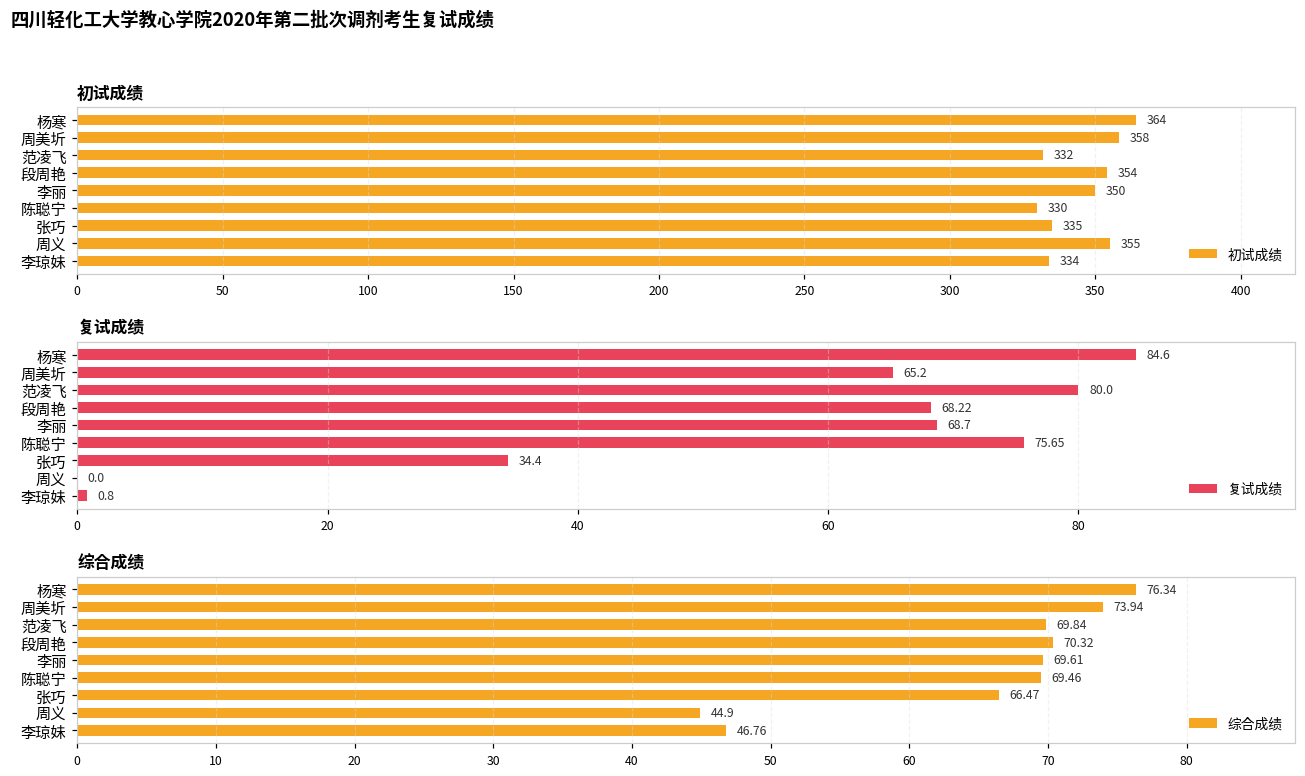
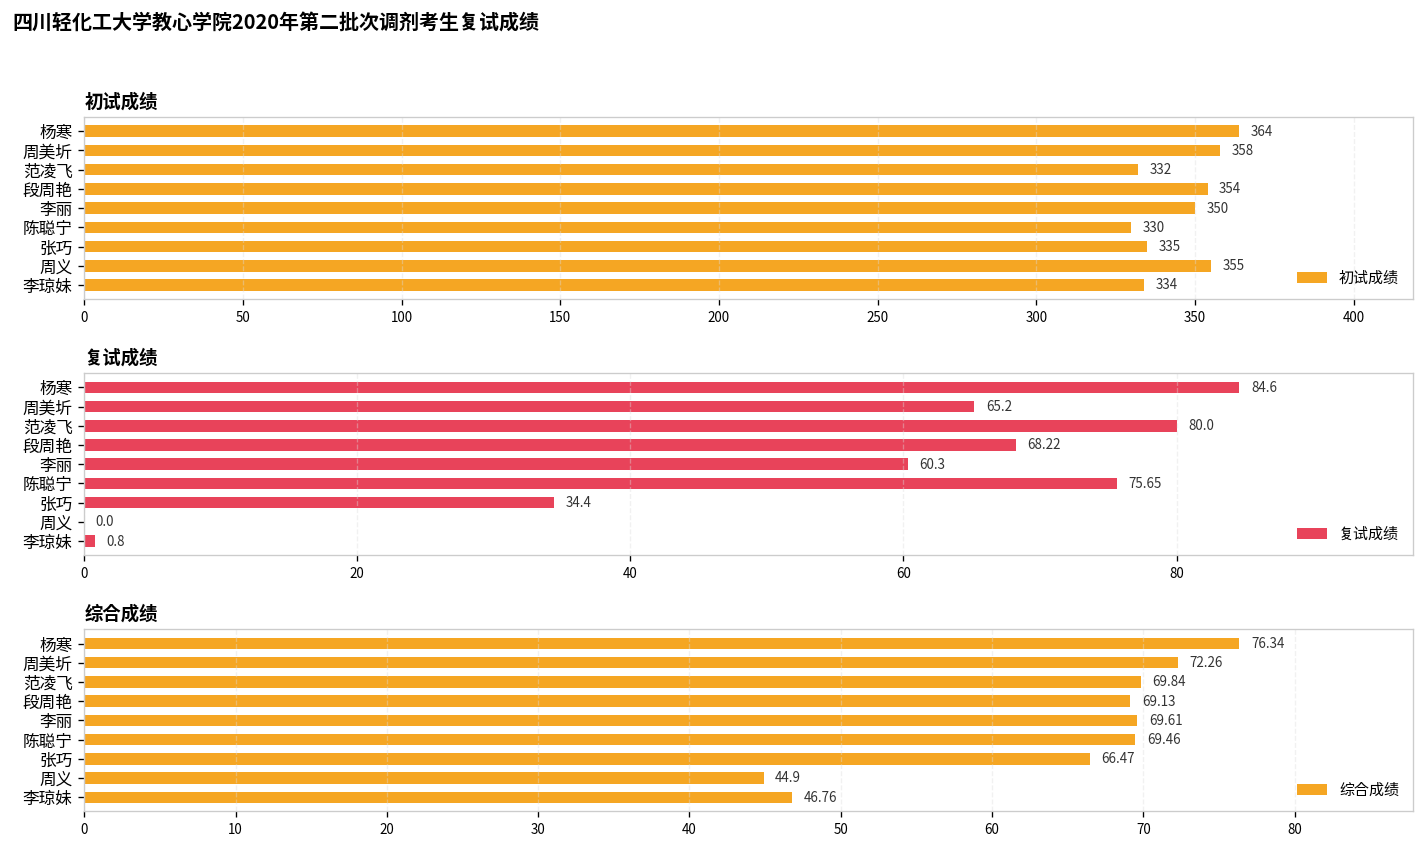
复试成绩, 李丽: 68.7 -> 60.3
综合成绩, 周美圻: 73.94 -> 72.26
综合成绩, 段周艳: 70.32 -> 69.13
